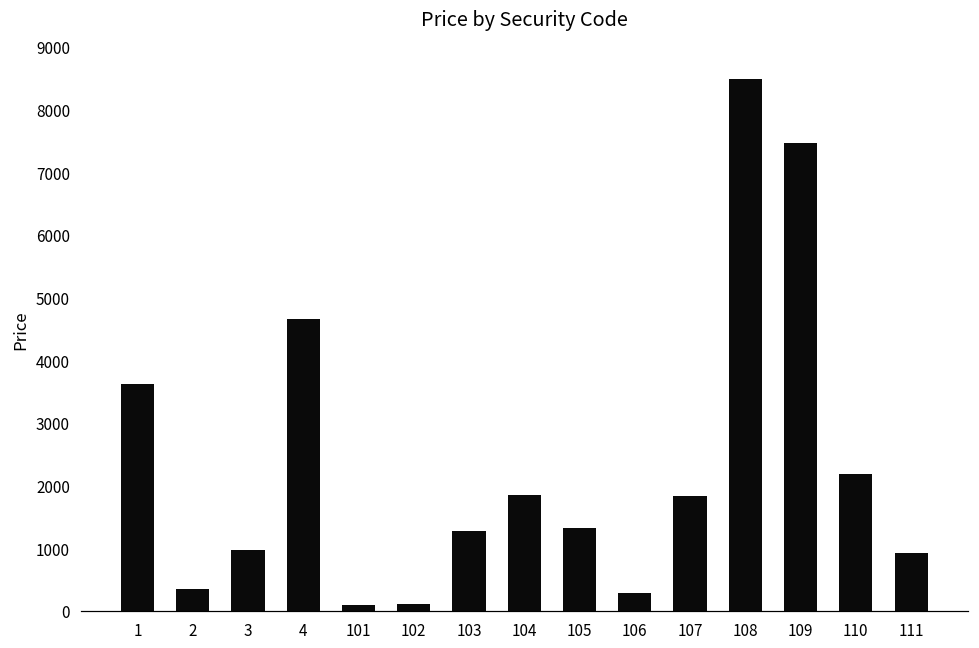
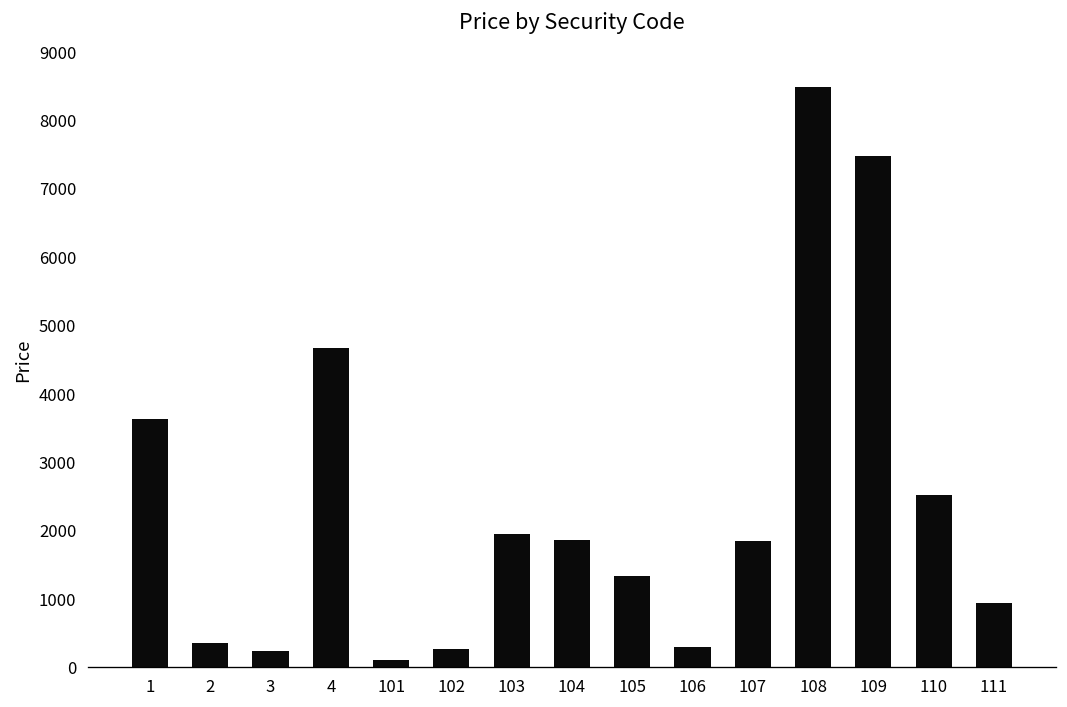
3: 1000 -> 200
102: 100 -> 300
103: 1300 -> 1900
110: 2200 -> 2500
